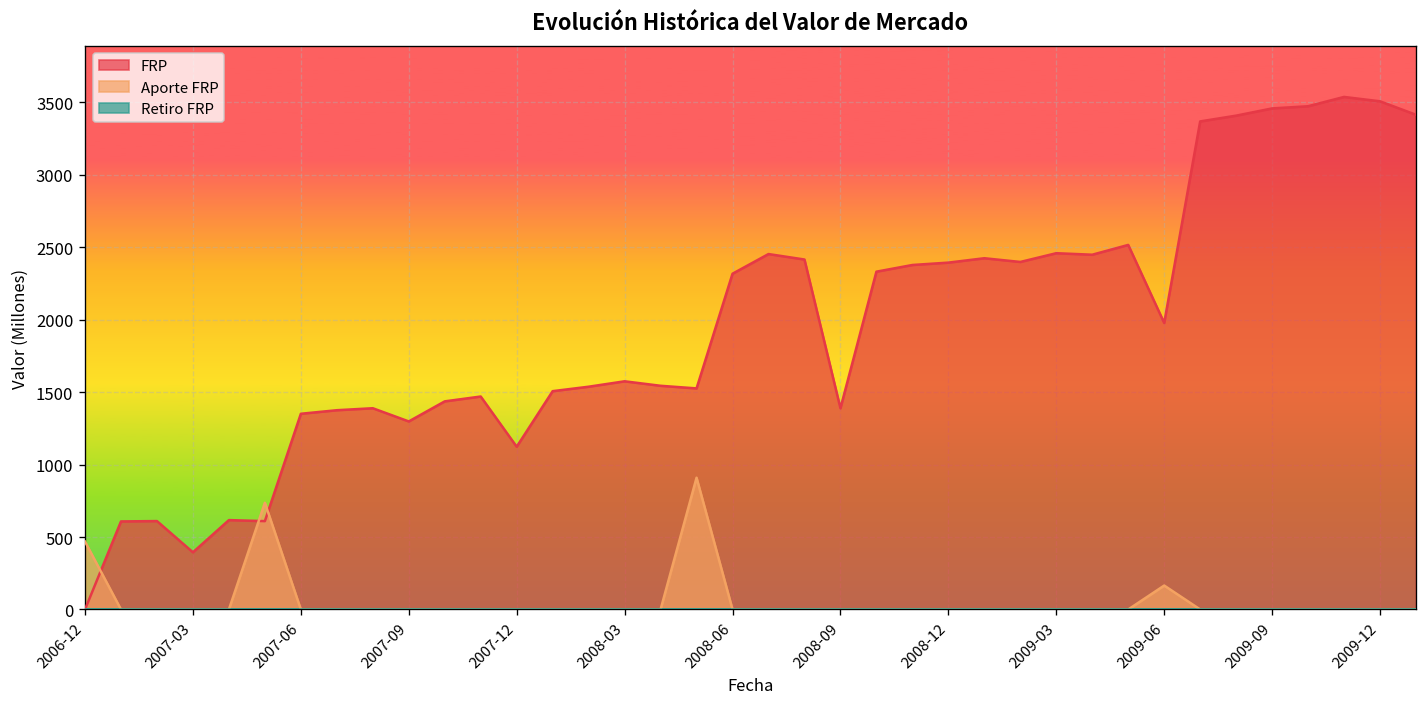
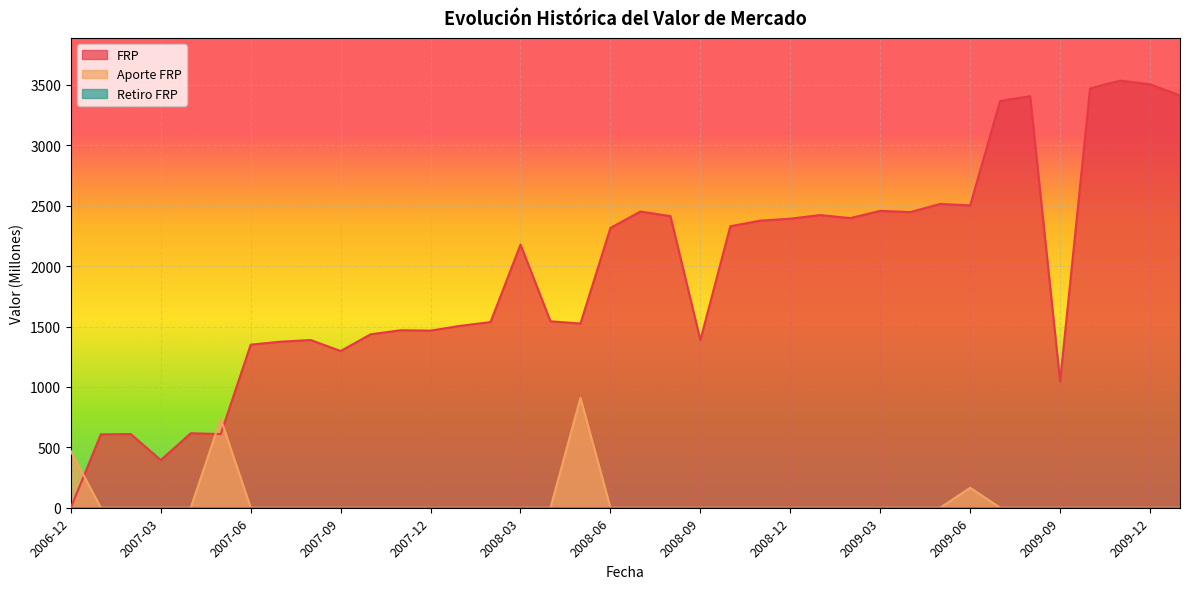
FRP, 2007-12: 1120 -> 1470
FRP, 2008-03: 1570 -> 2180
FRP, 2009-06: 1980 -> 2500
FRP, 2009-09: 3460 -> 1050
